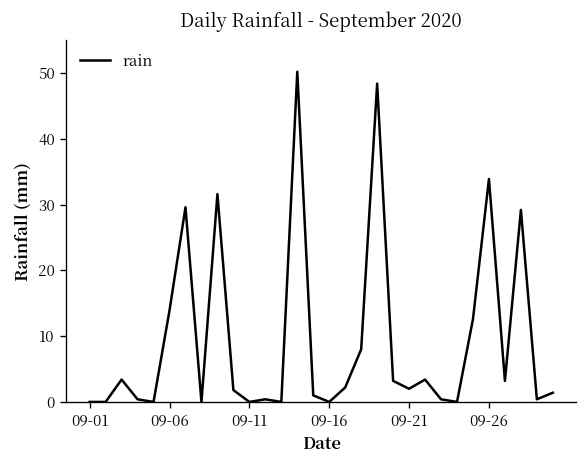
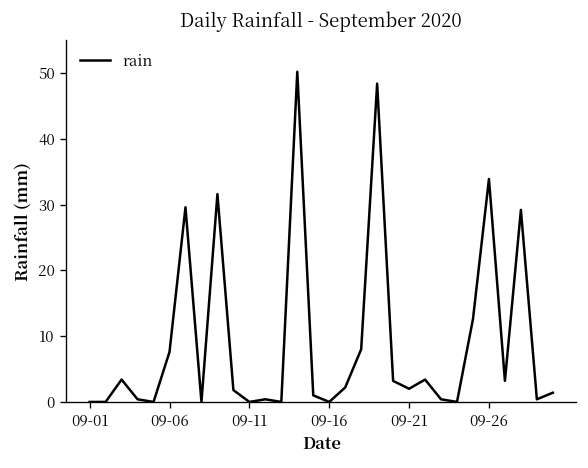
09-06: 14 -> 8
